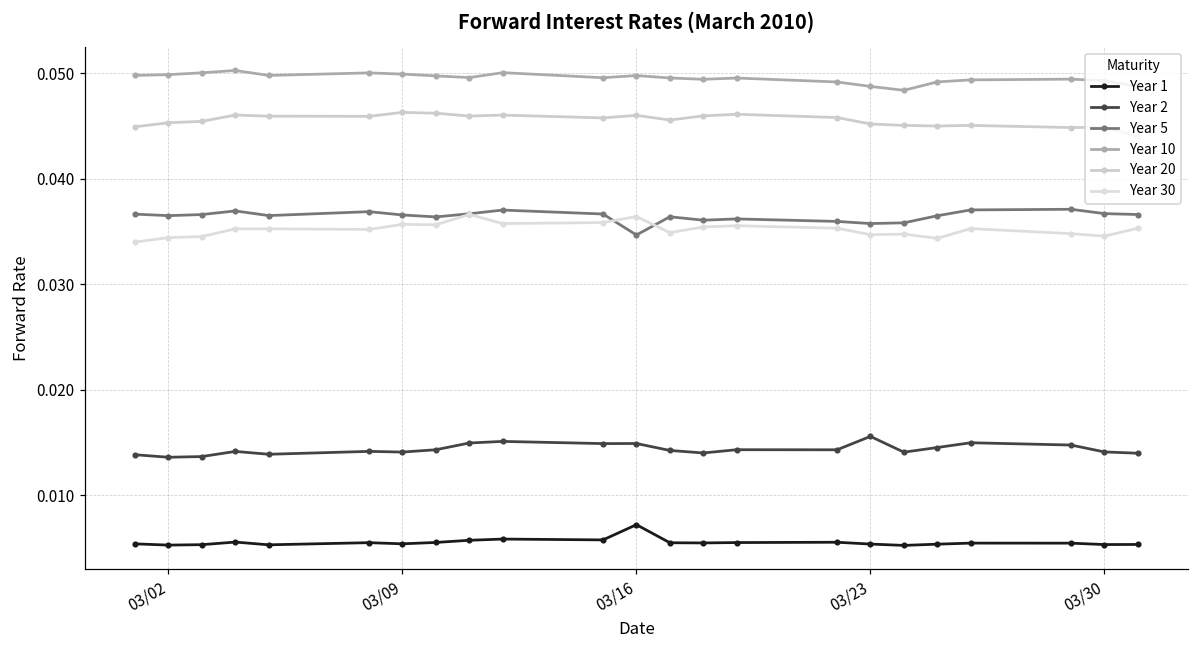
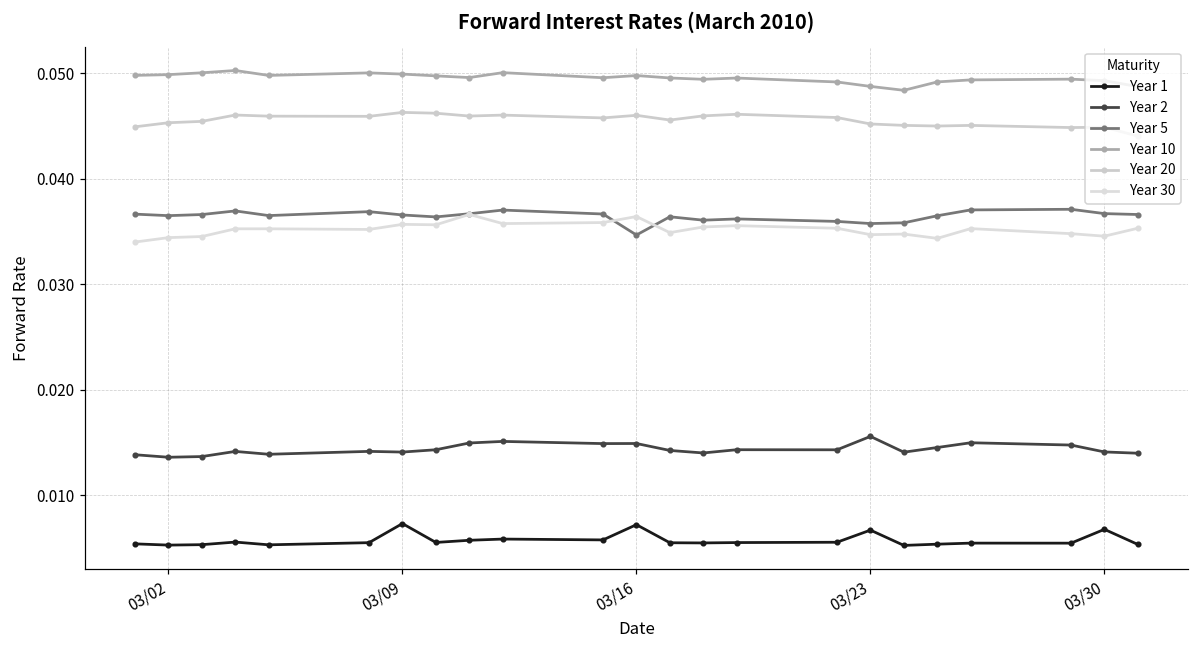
Year 1, 03/09: 0.005 -> 0.007
Year 1, 03/23: 0.005 -> 0.007
Year 1, 03/30: 0.005 -> 0.007
